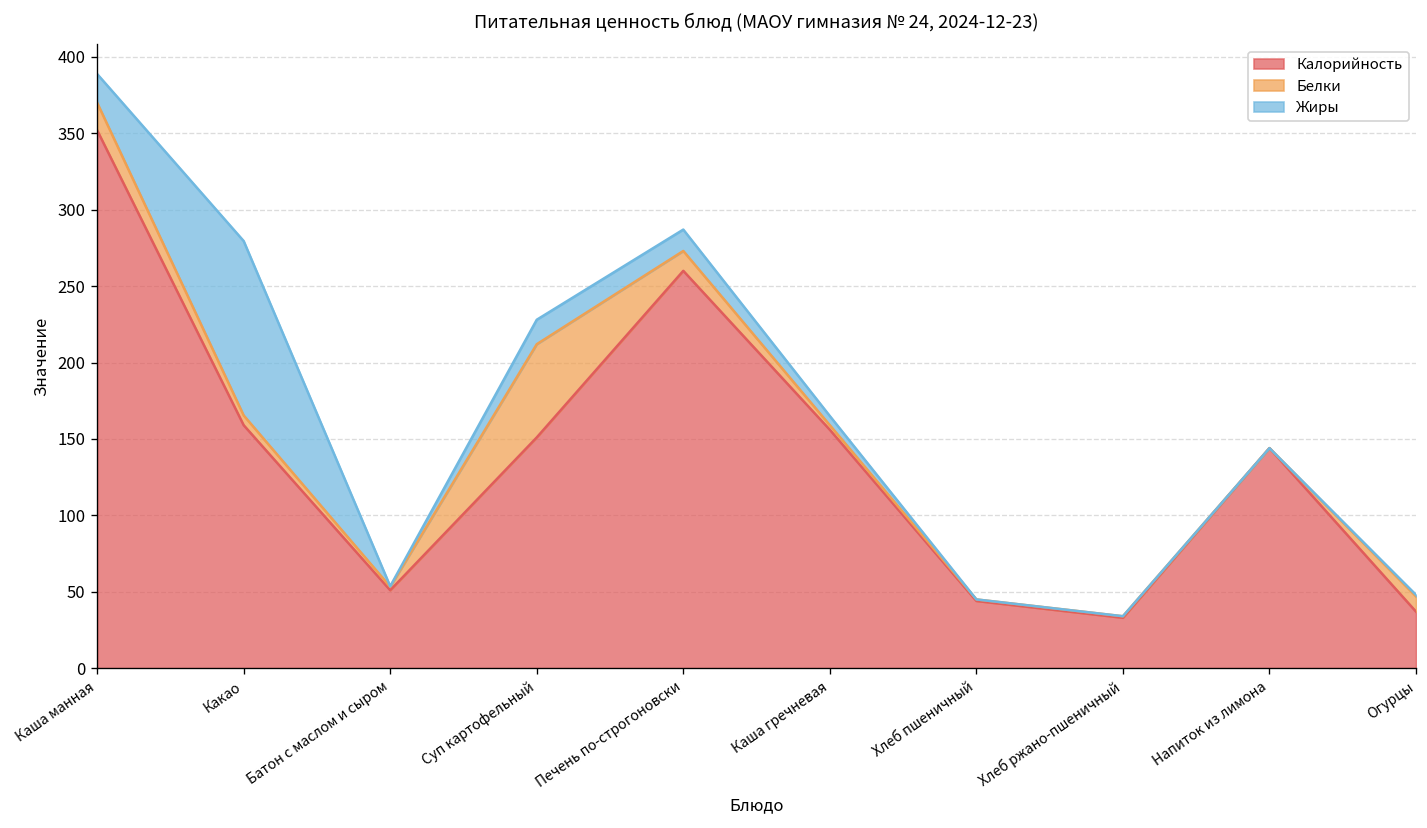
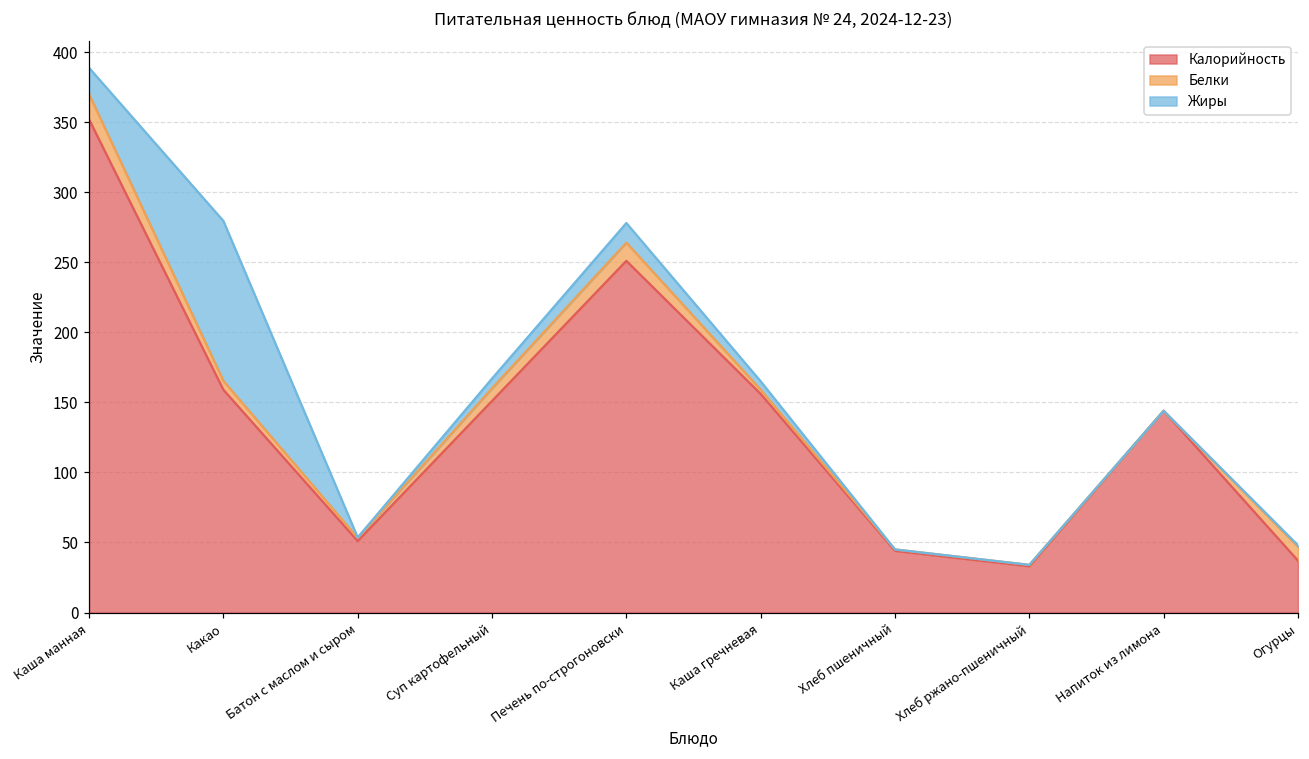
Белки, Суп картофельный: 61 -> 9
Жиры, Суп картофельный: 16 -> 7
Калорийность, Печень по-строгоновски: 260 -> 251
